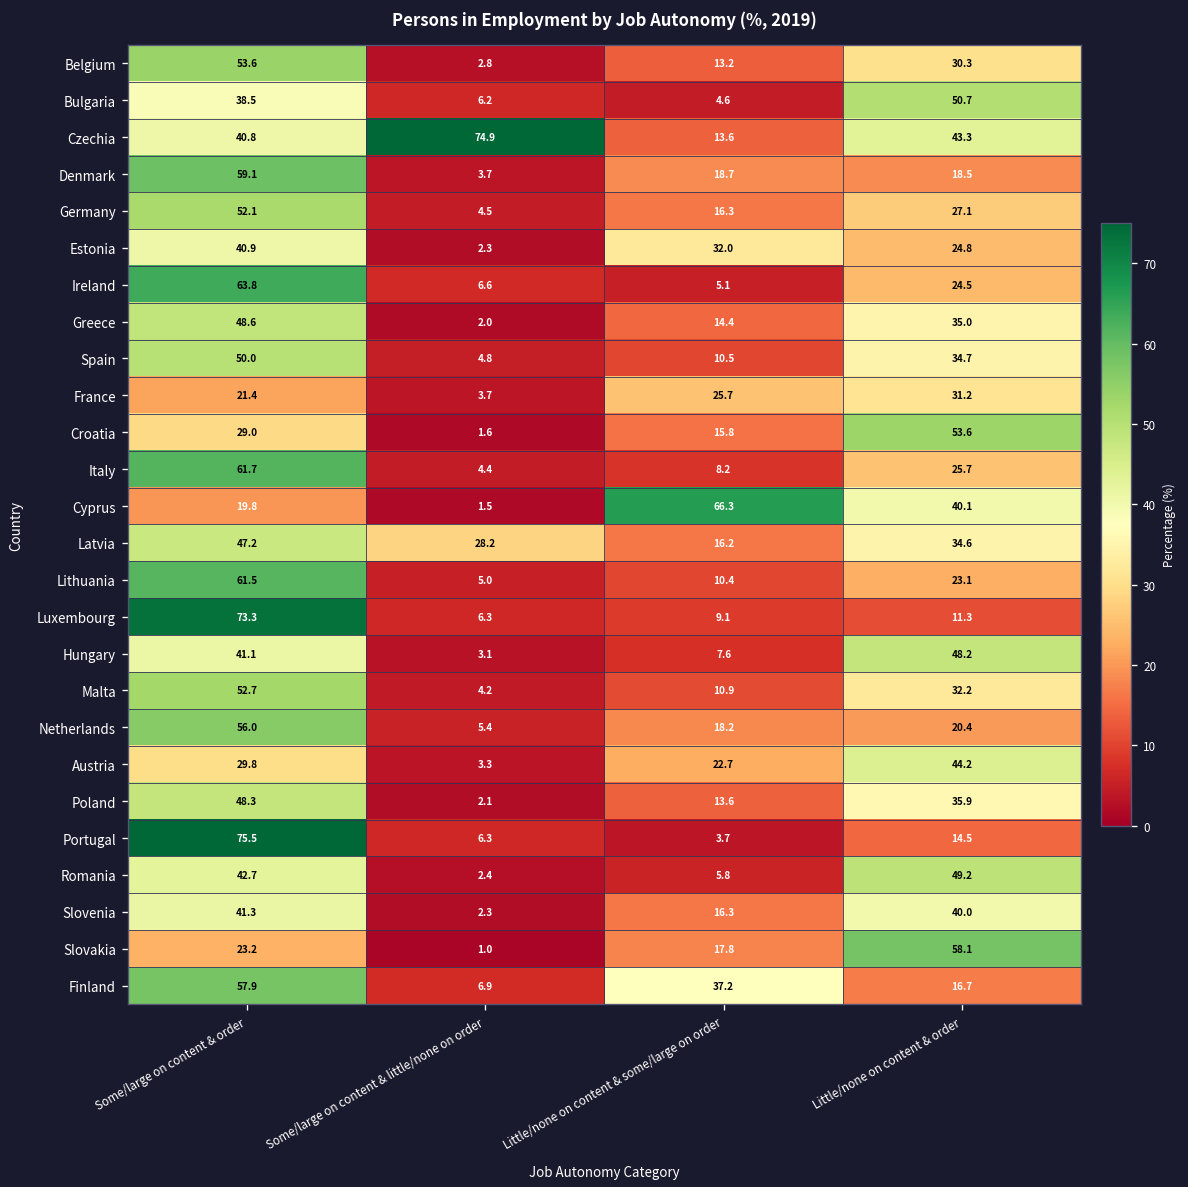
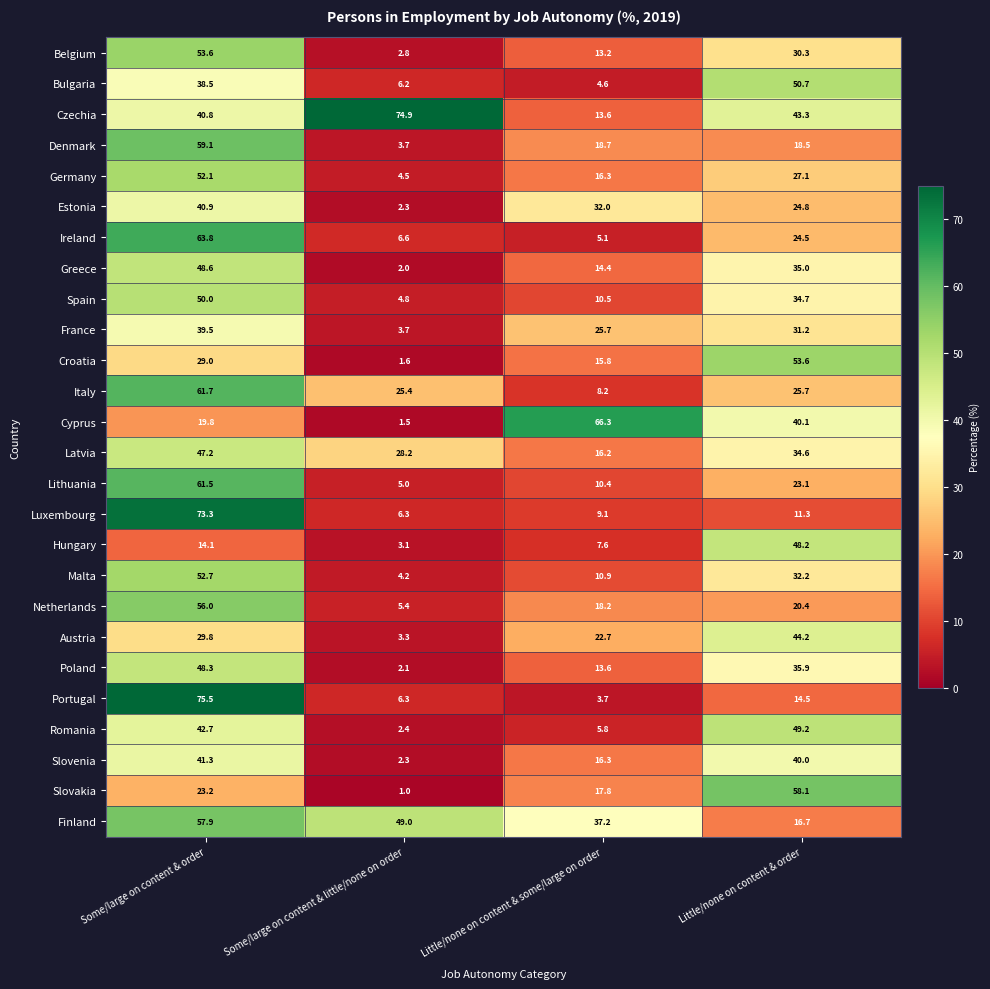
France, Some/large on content & order: 21.4 -> 39.5
Italy, Some/large on content & little/none on order: 4.4 -> 25.4
Hungary, Some/large on content & order: 41.1 -> 14.1
Finland, Some/large on content & little/none on order: 6.9 -> 49.0
